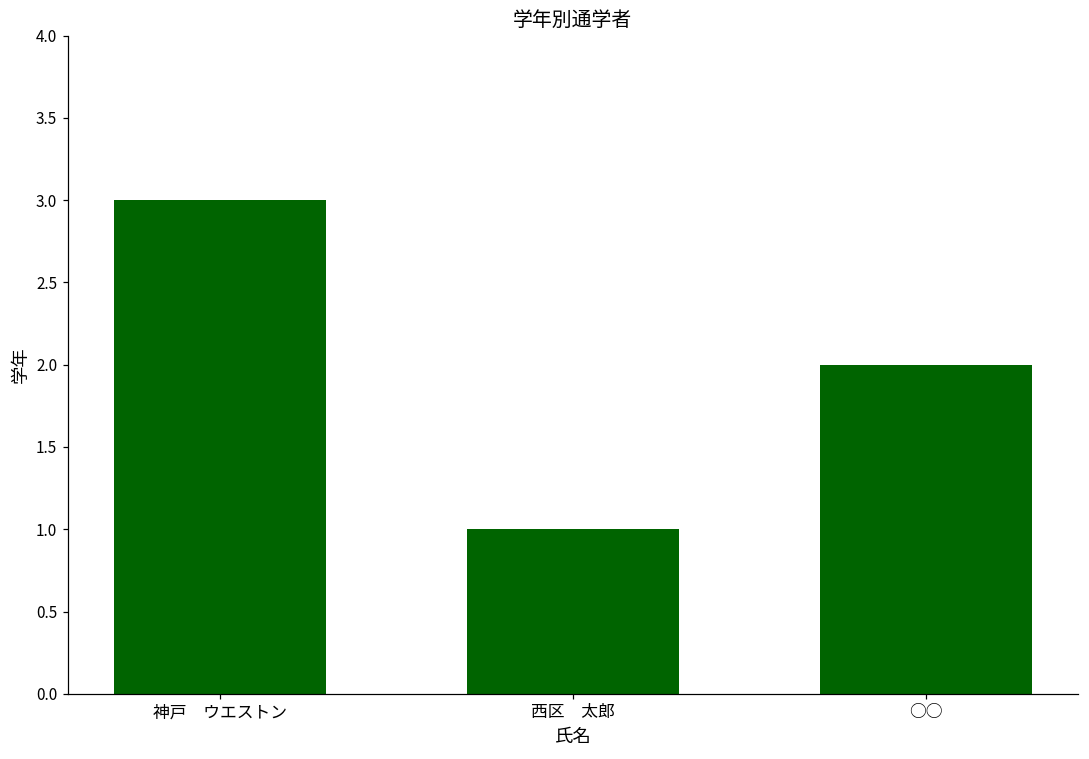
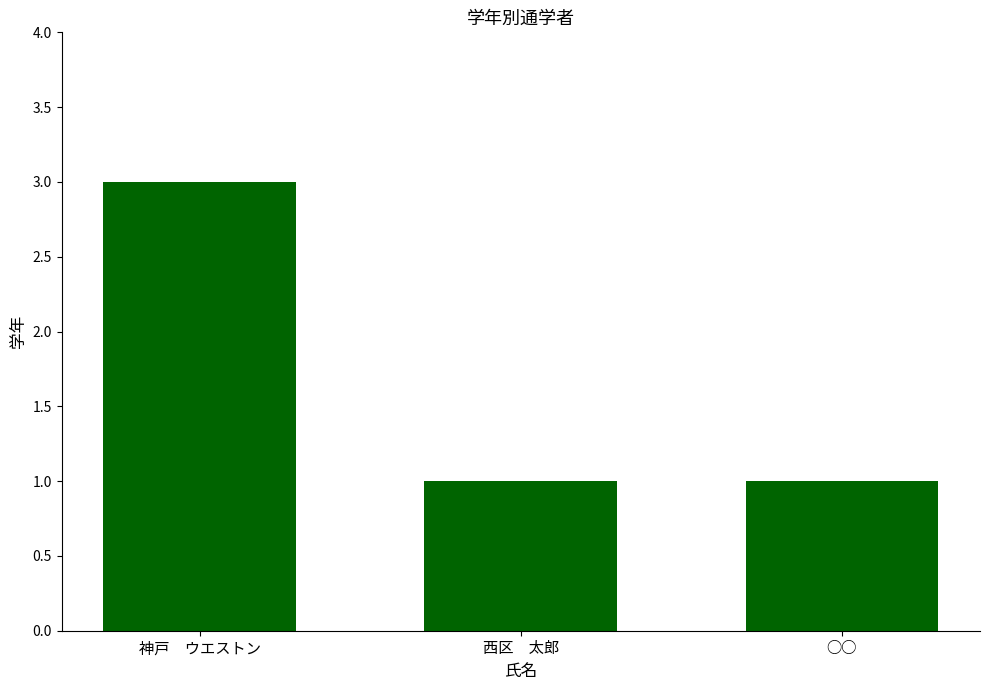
○○: 2 -> 1
